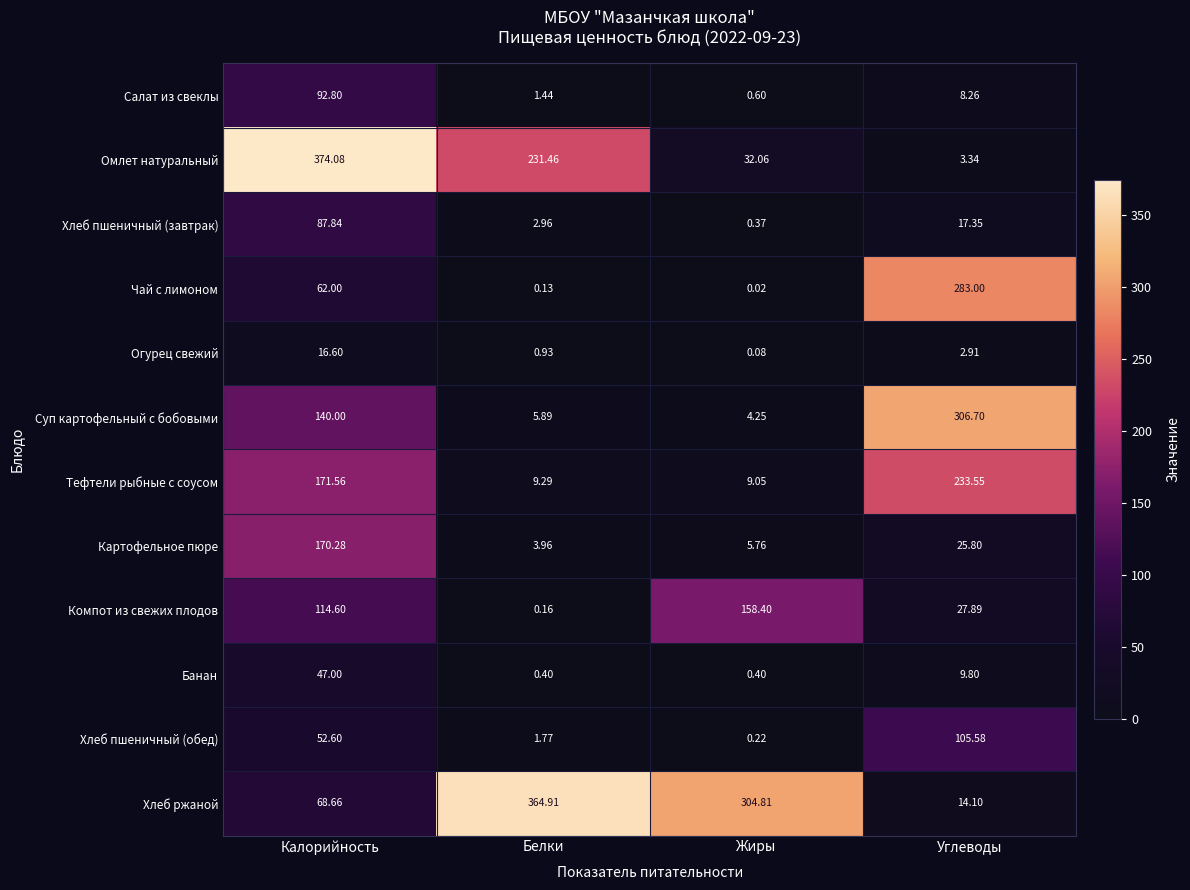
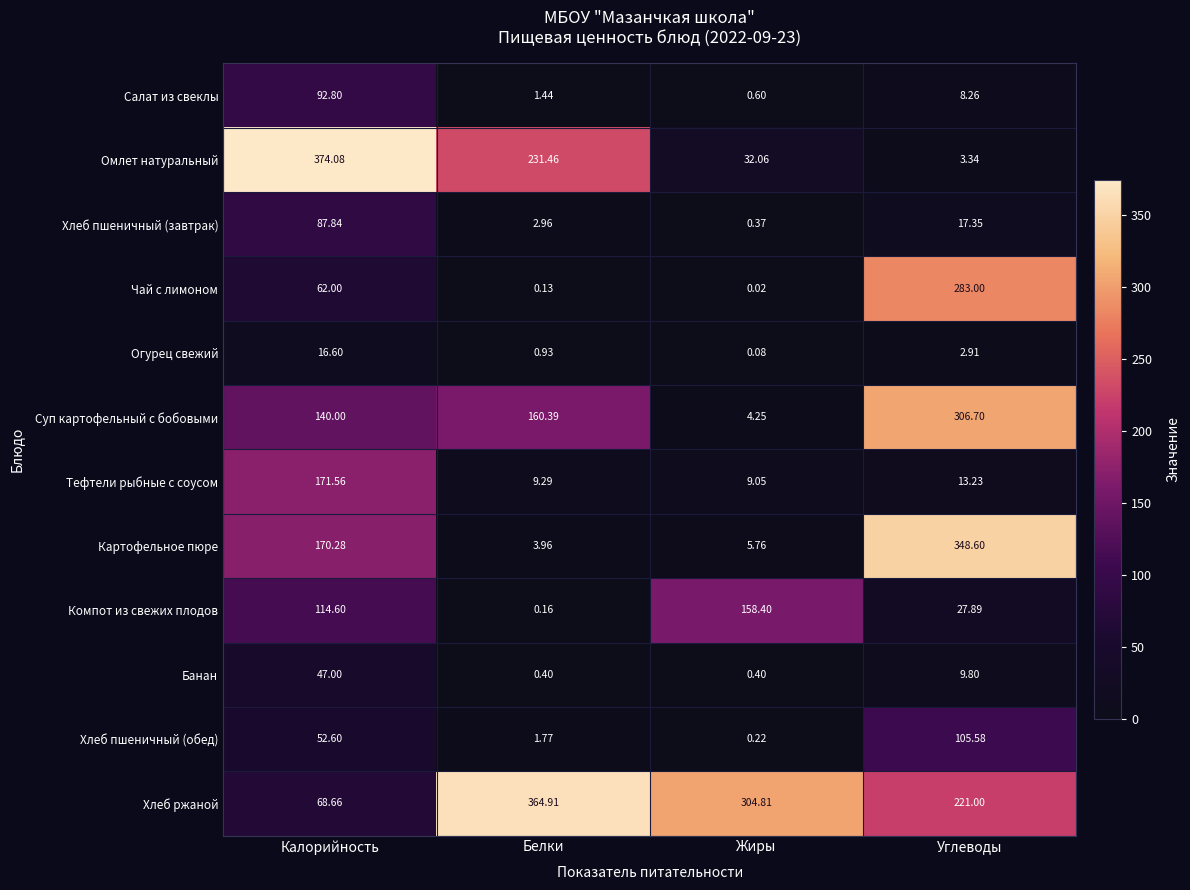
Суп картофельный с бобовыми, Белки: 5.89 -> 160.39
Тефтели рыбные с соусом, Углеводы: 233.55 -> 13.23
Картофельное пюре, Углеводы: 25.80 -> 348.60
Хлеб ржаной, Углеводы: 14.10 -> 221.00
